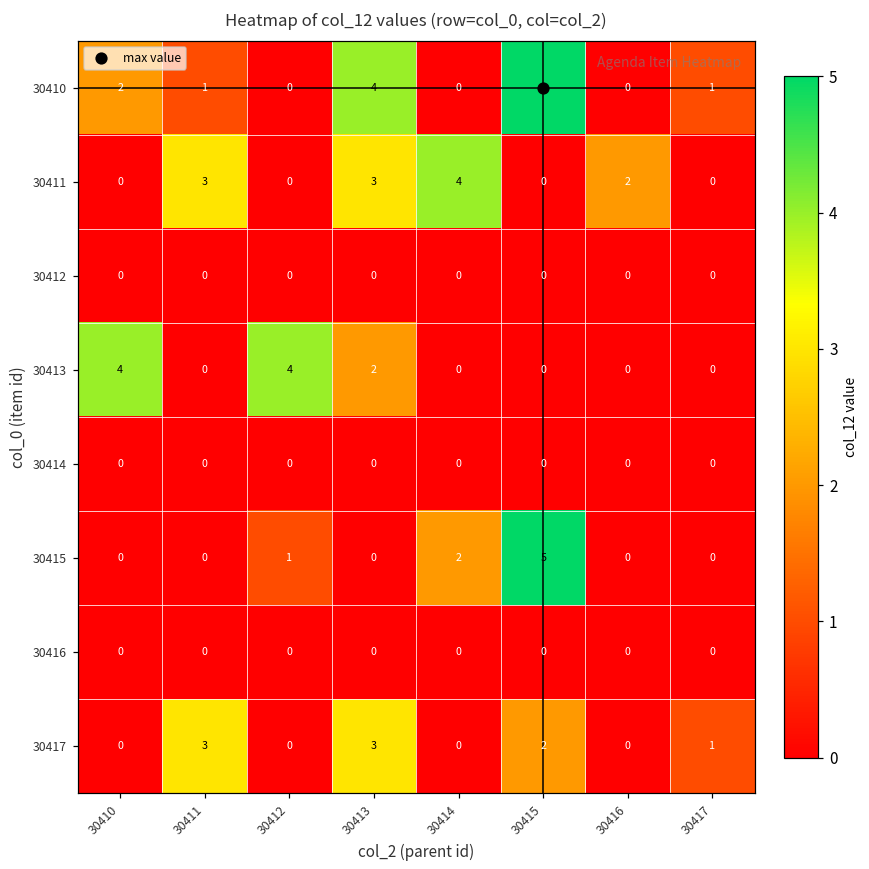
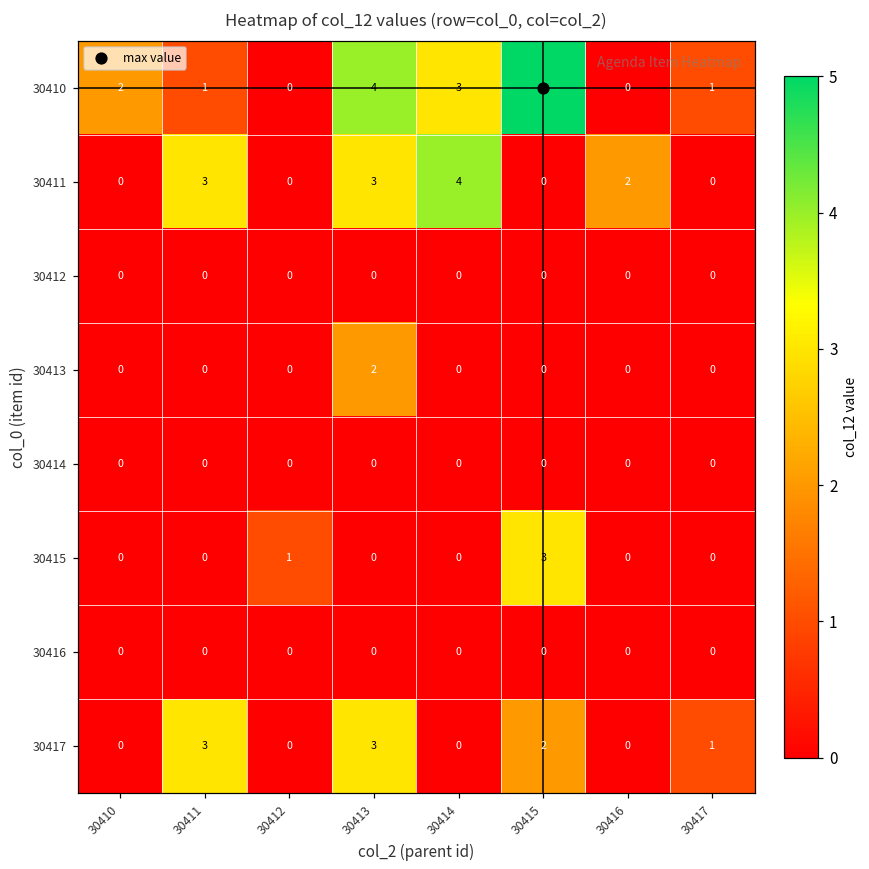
30410, 30414: 0 -> 3
30413, 30410: 4 -> 0
30413, 30412: 4 -> 0
30415, 30414: 2 -> 0
30415, 30415: 5 -> 3
